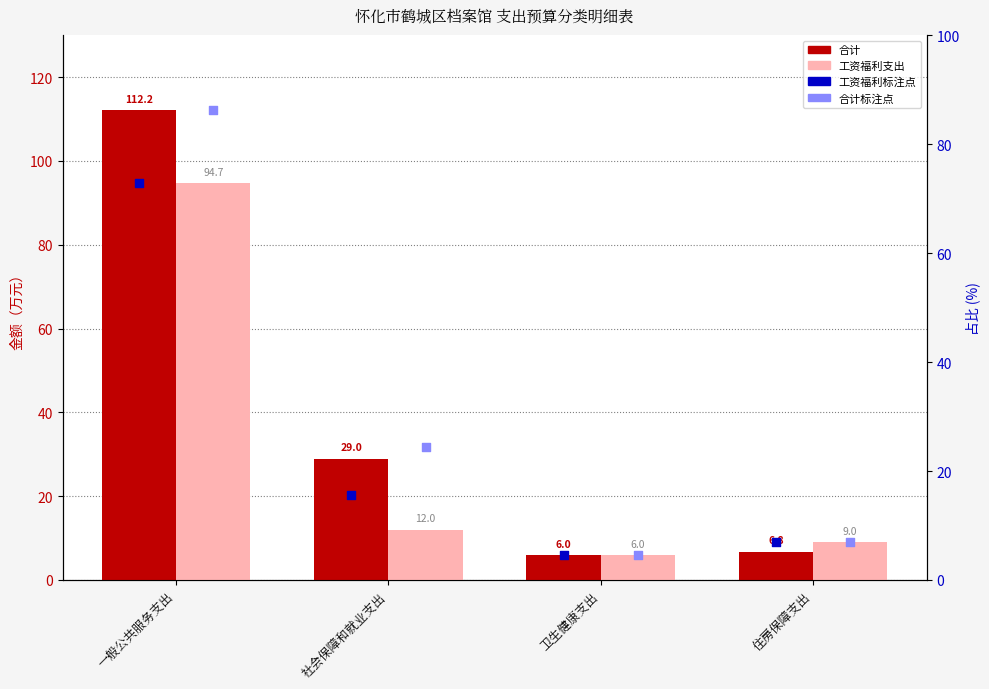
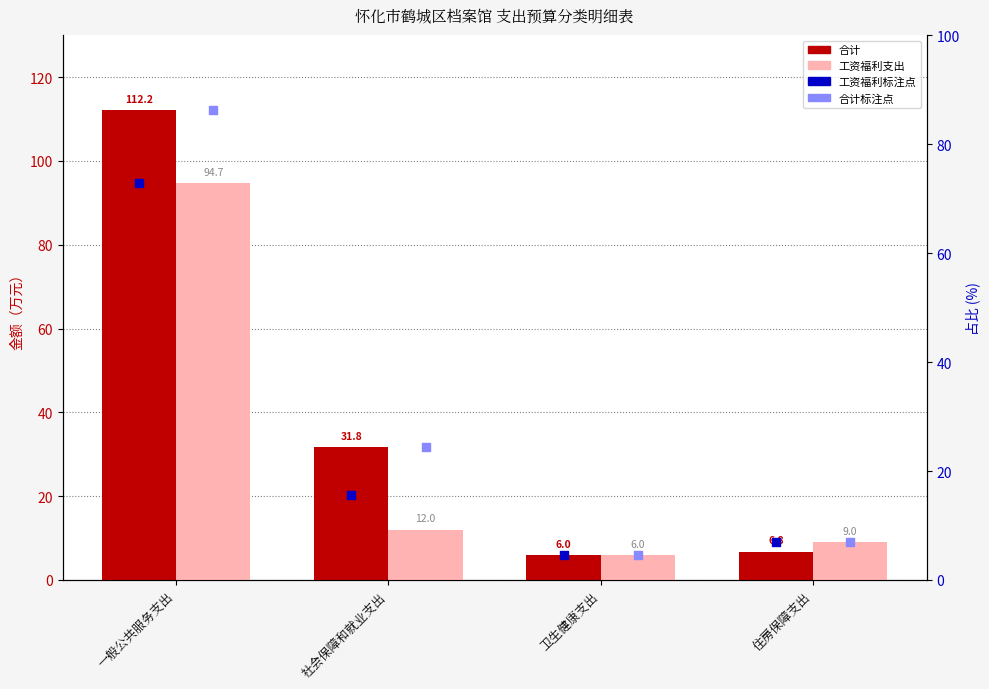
合计, 社会保障和就业支出: 29.0 -> 31.8
